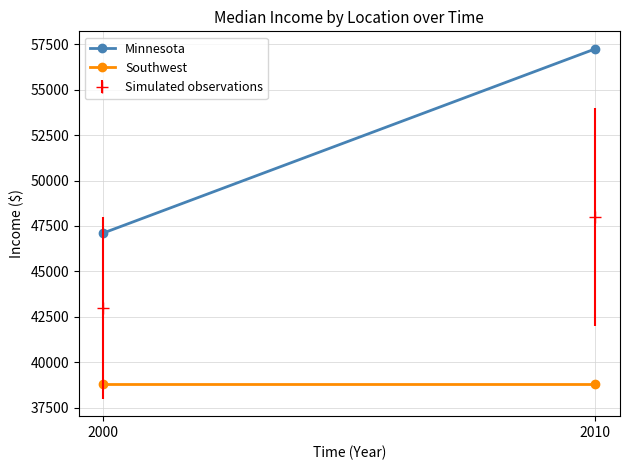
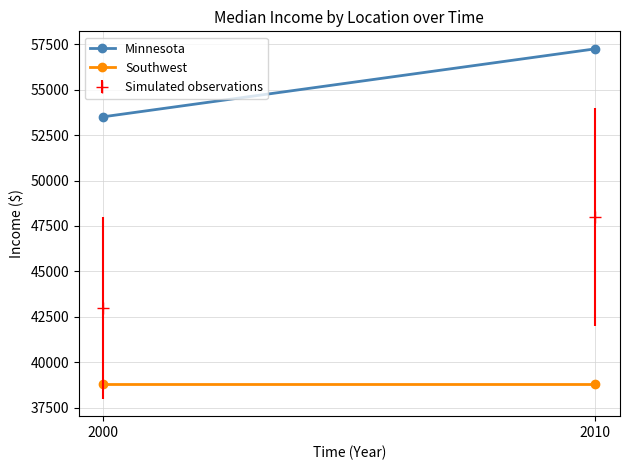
Minnesota, 2000: 47100 -> 53500
